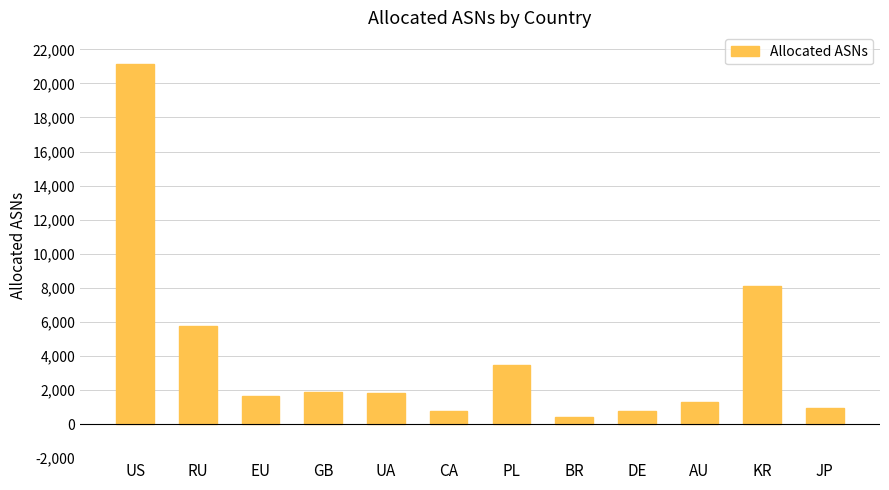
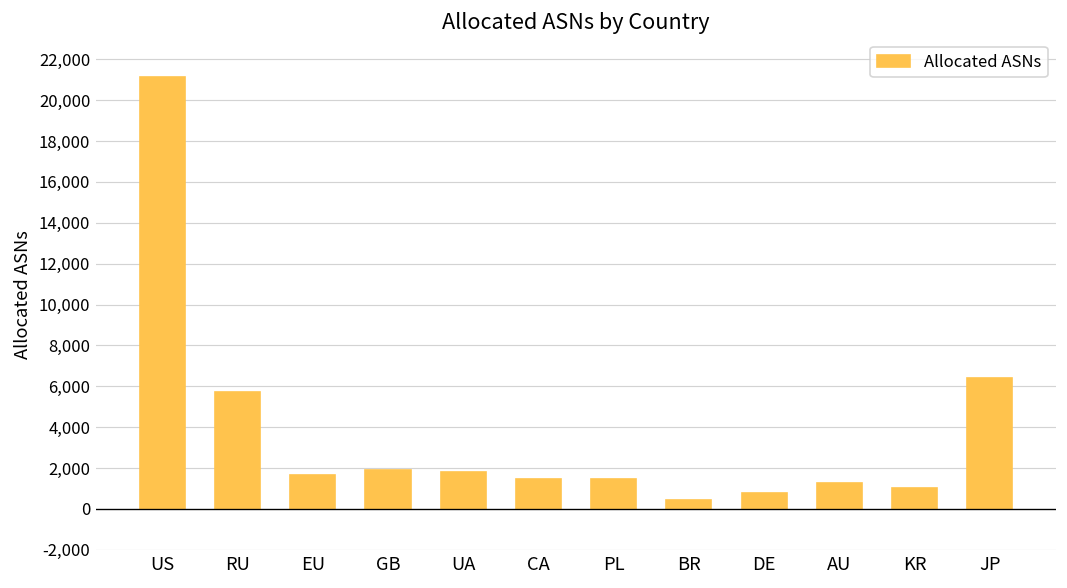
CA: 800 -> 1,500
PL: 3,500 -> 1,400
KR: 8,100 -> 1,000
JP: 900 -> 6,400
